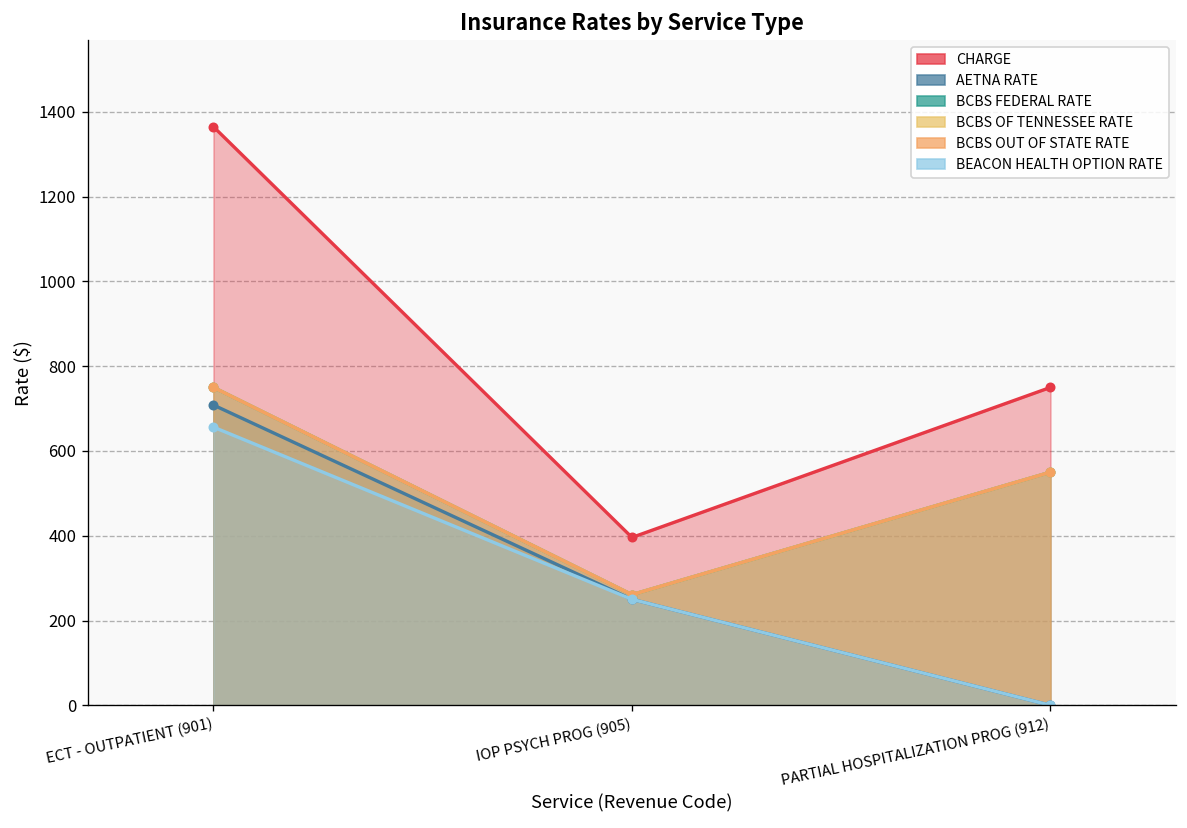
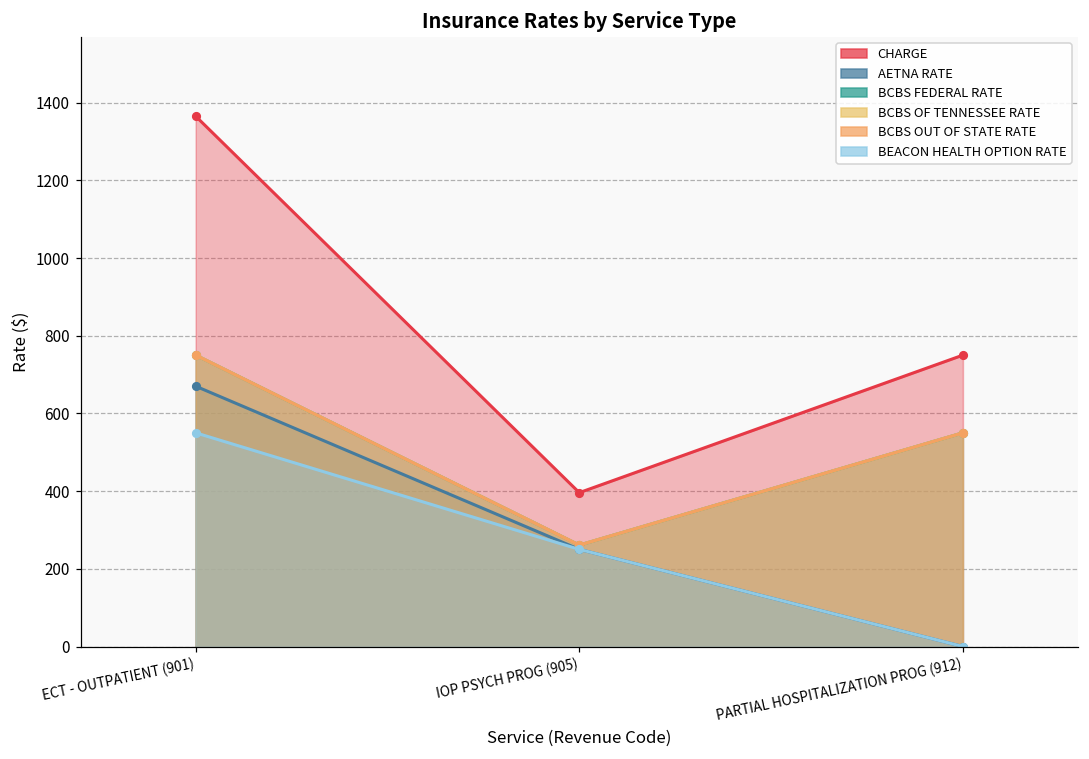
AETNA RATE, ECT - OUTPATIENT (901): 710 -> 670
BEACON HEALTH OPTION RATE, ECT - OUTPATIENT (901): 660 -> 550
